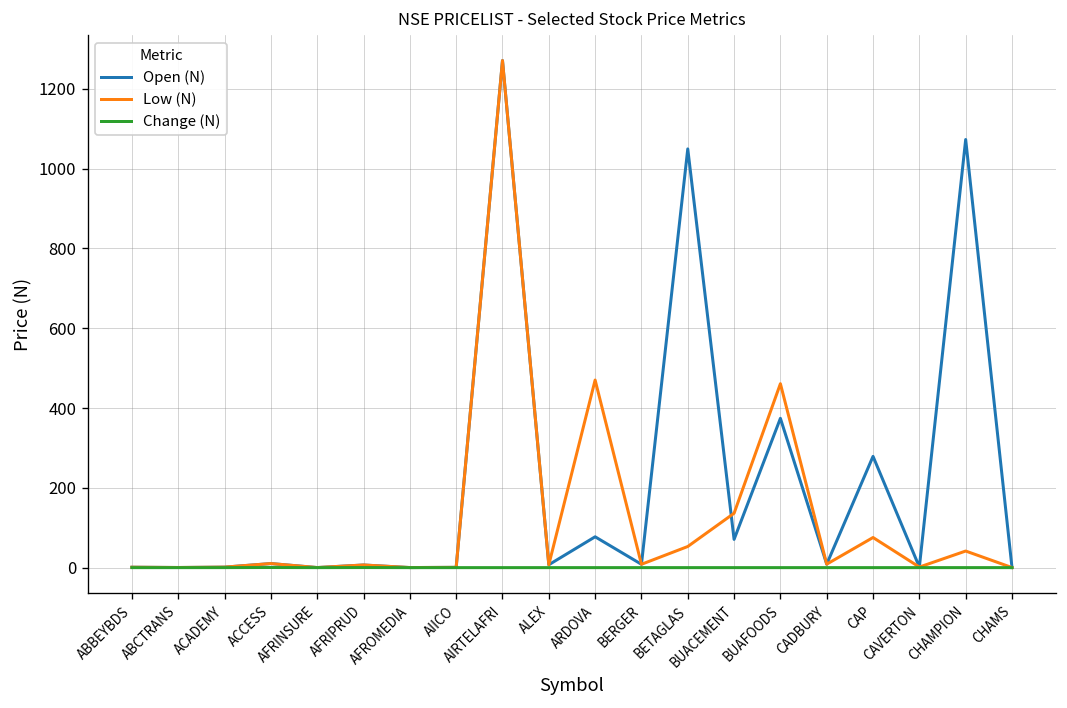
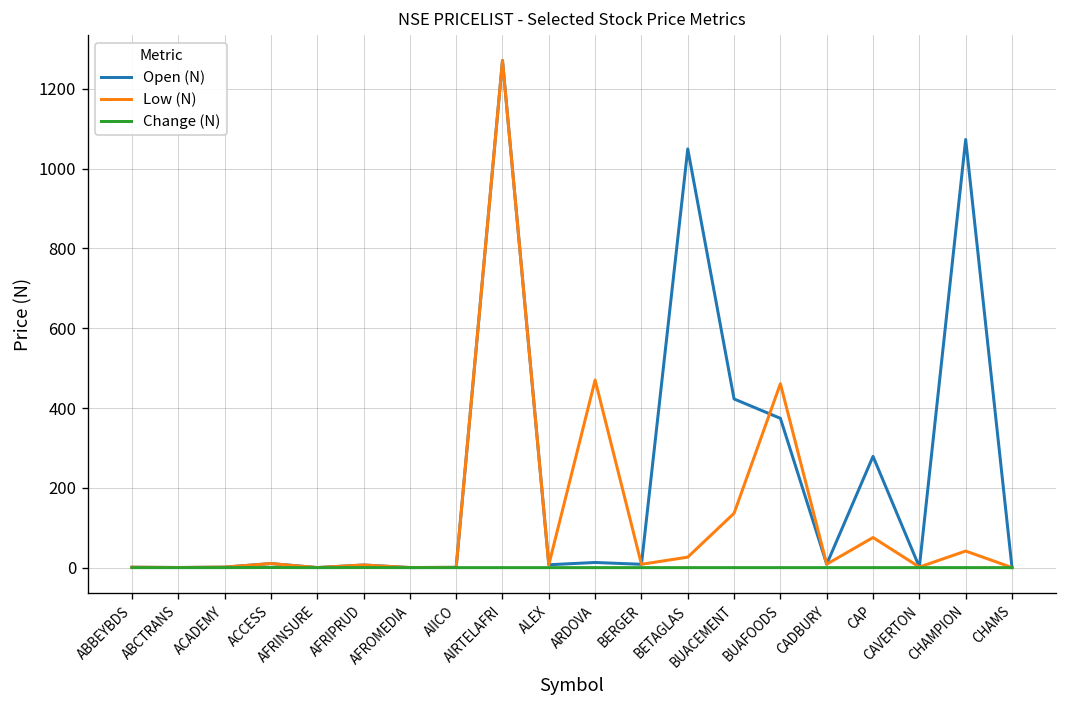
Open (N), ARDOVA: 80 -> 10
Low (N), BETAGLAS: 50 -> 30
Open (N), BUACEMENT: 70 -> 420
